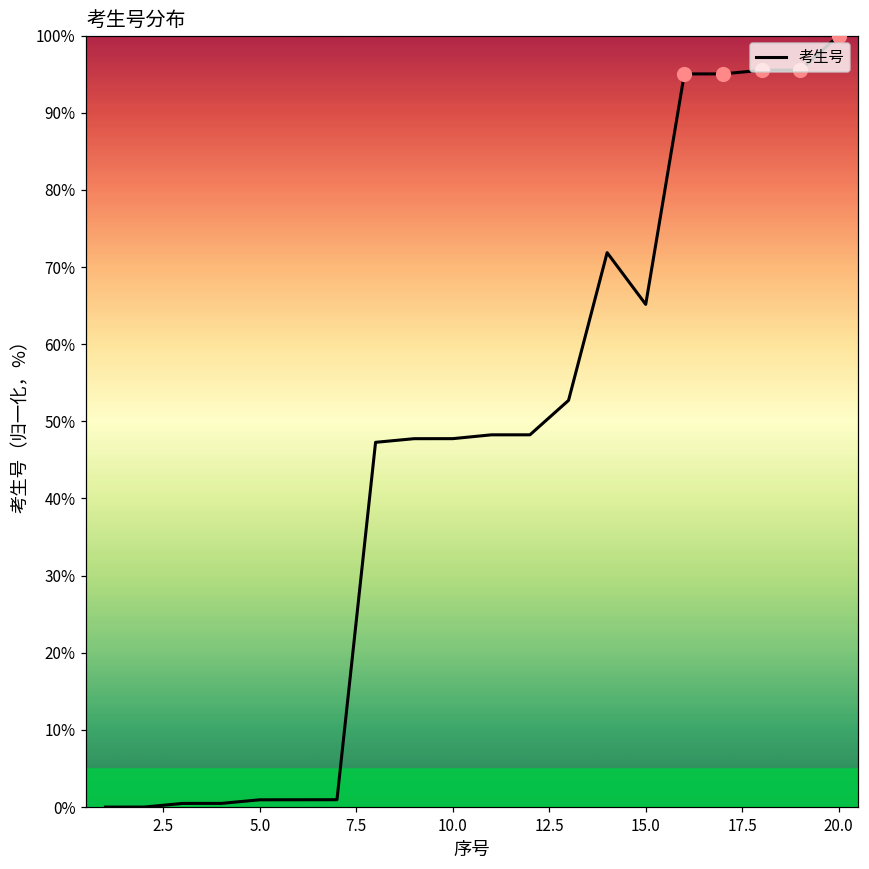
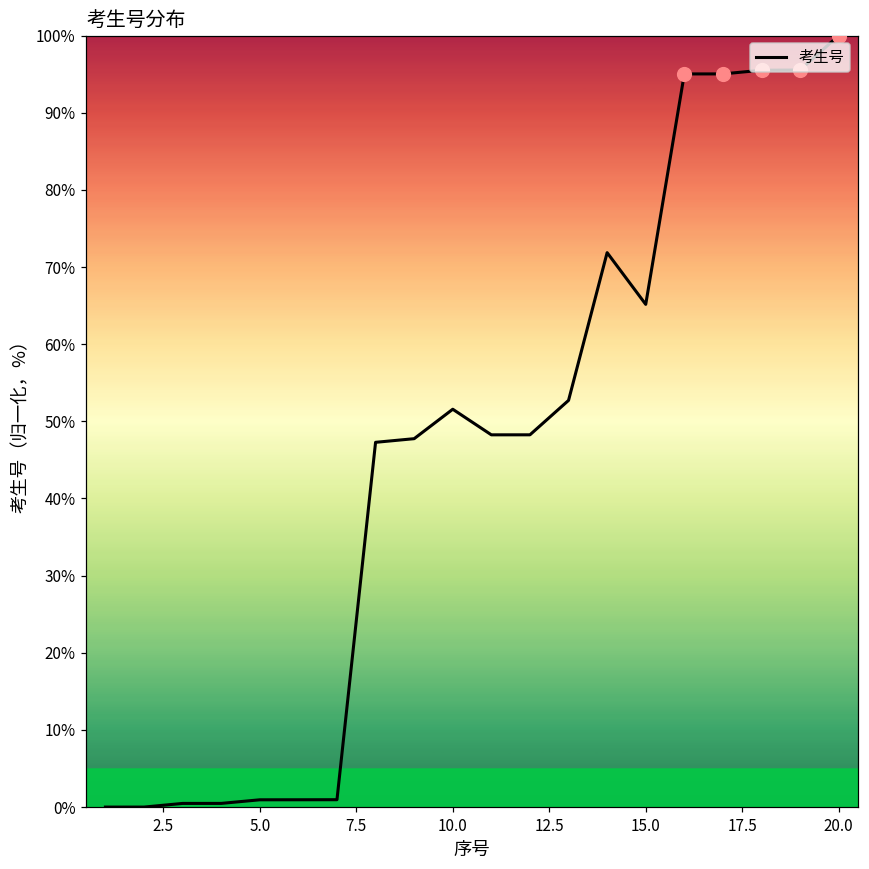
考生号, 10.0: 48% -> 52%
